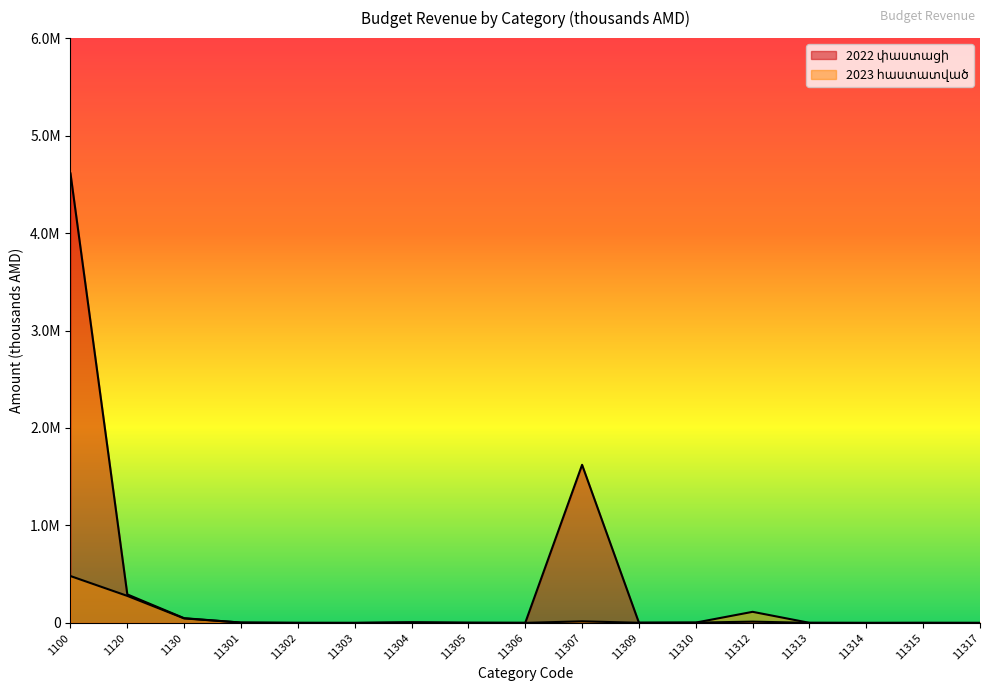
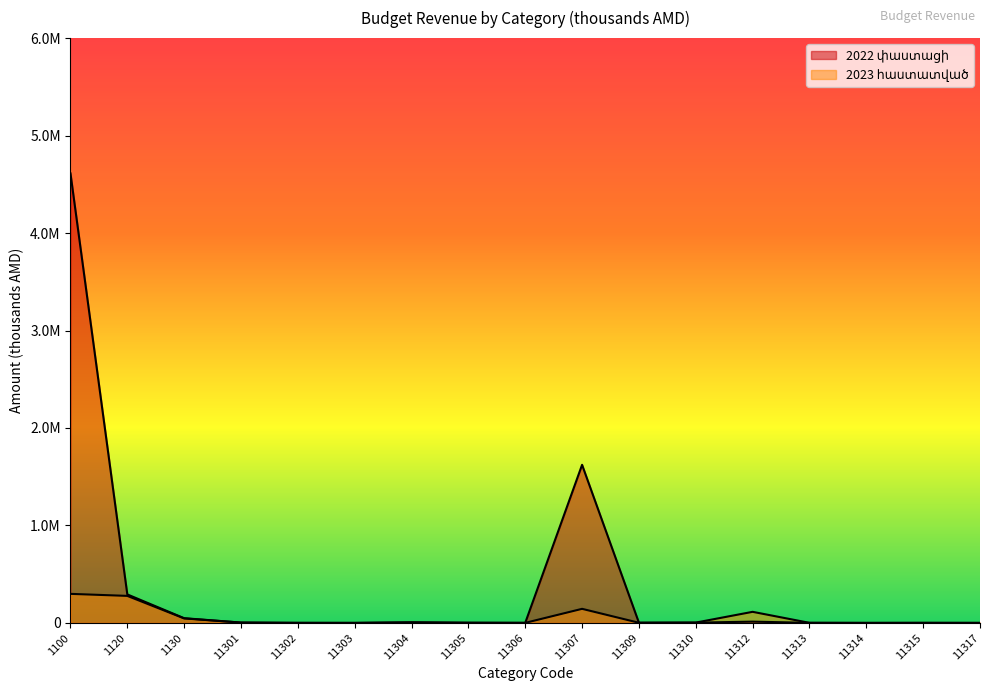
2023 հաստատված, 1100: 500000 -> 300000
2023 հաստատված, 11307: 0 -> 100000
